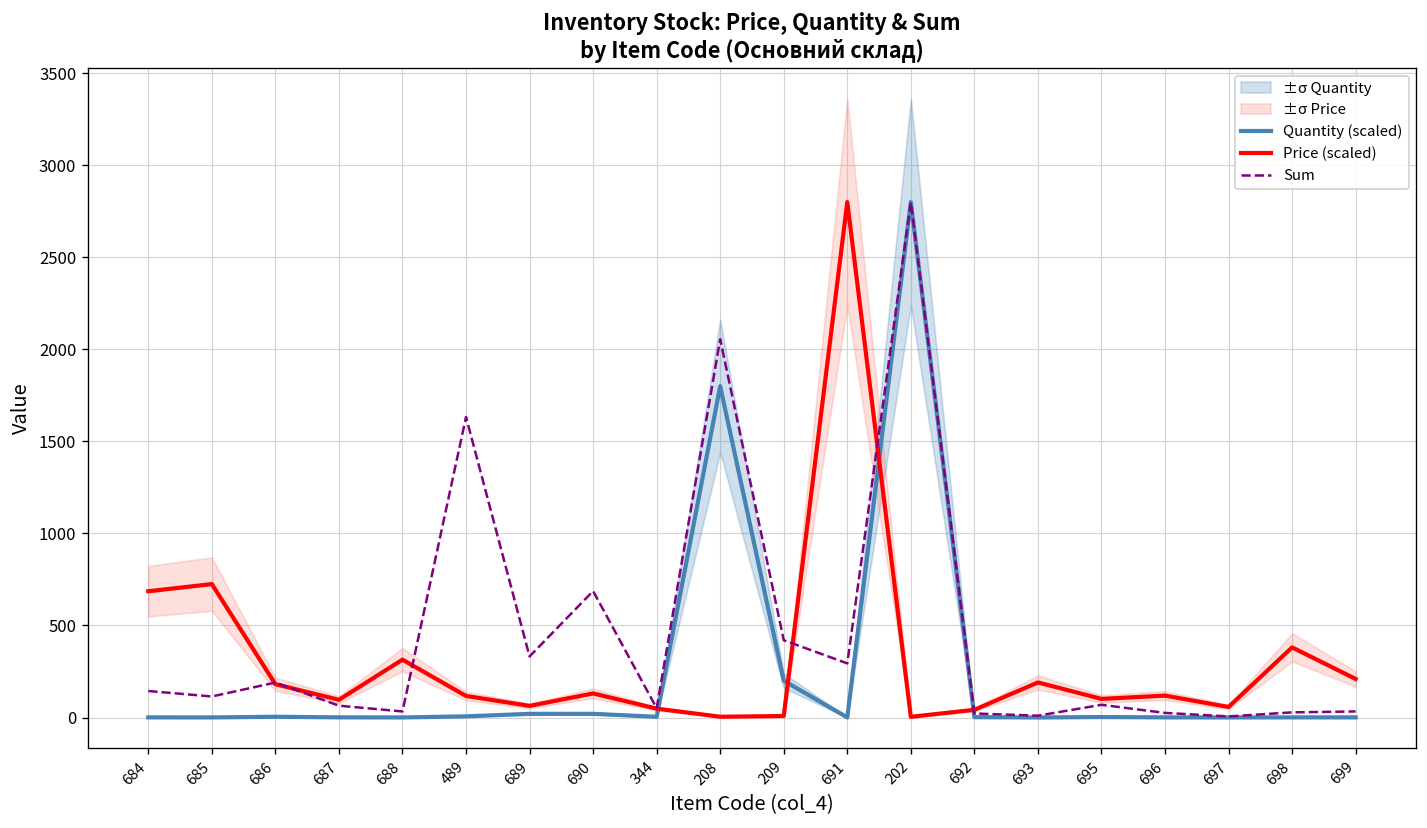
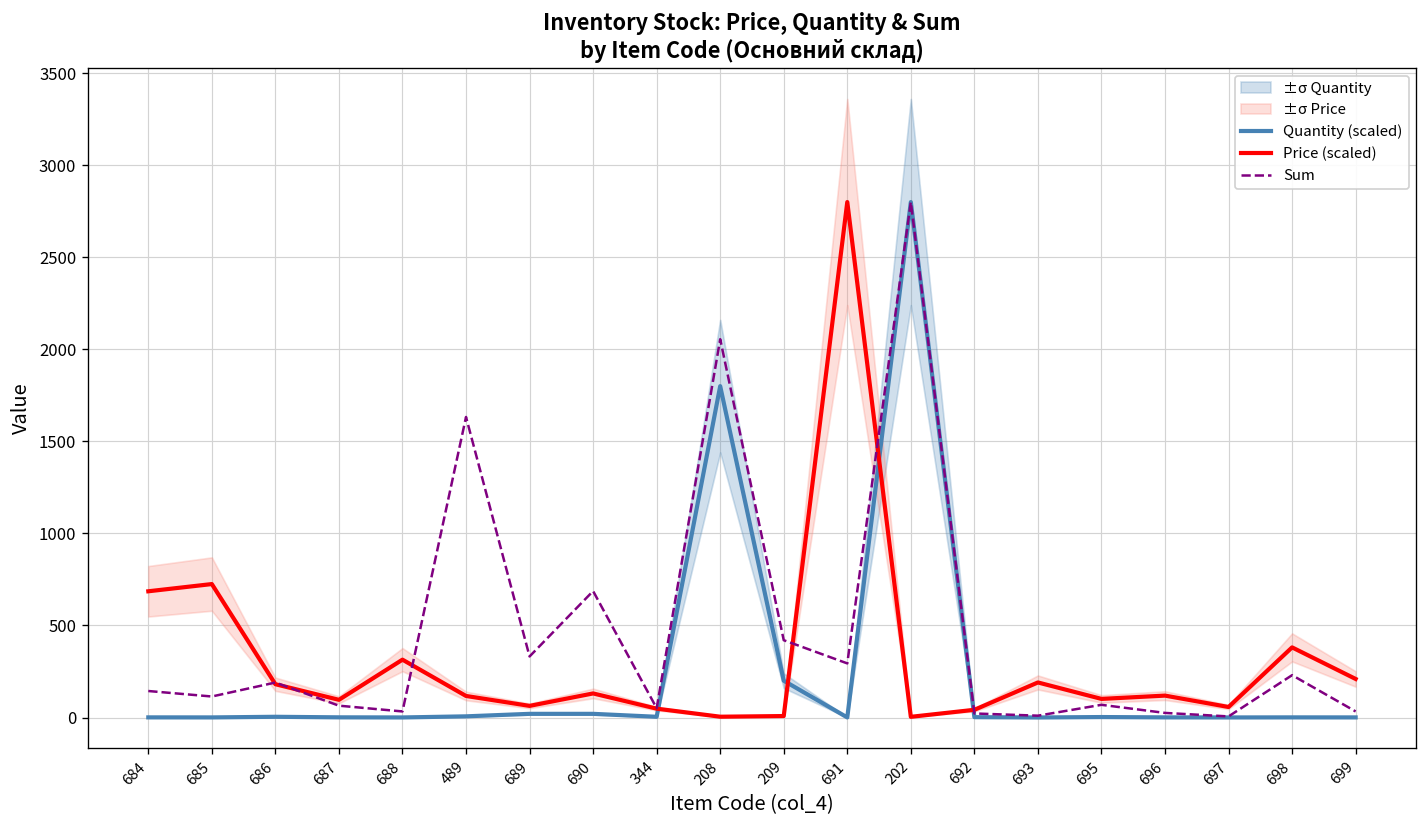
Sum, 698: 30 -> 230
